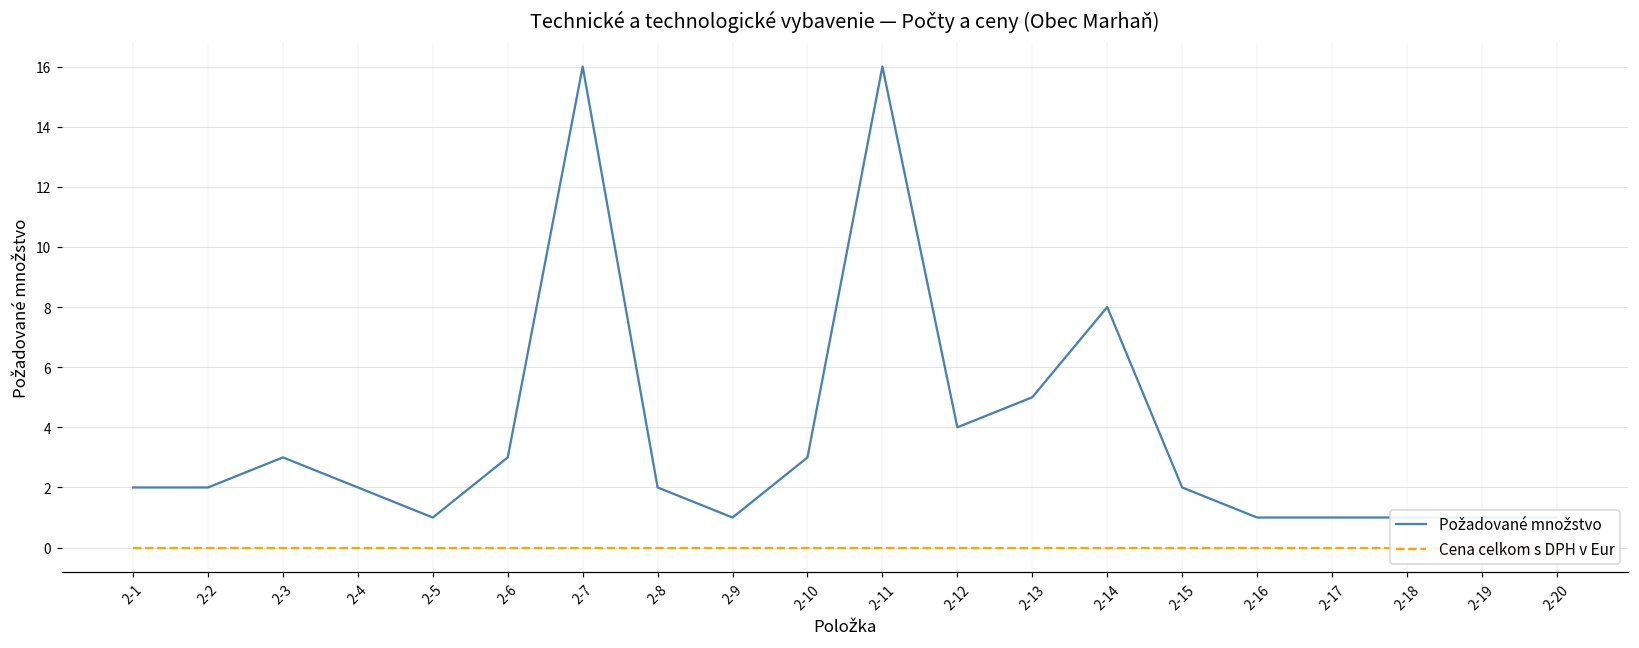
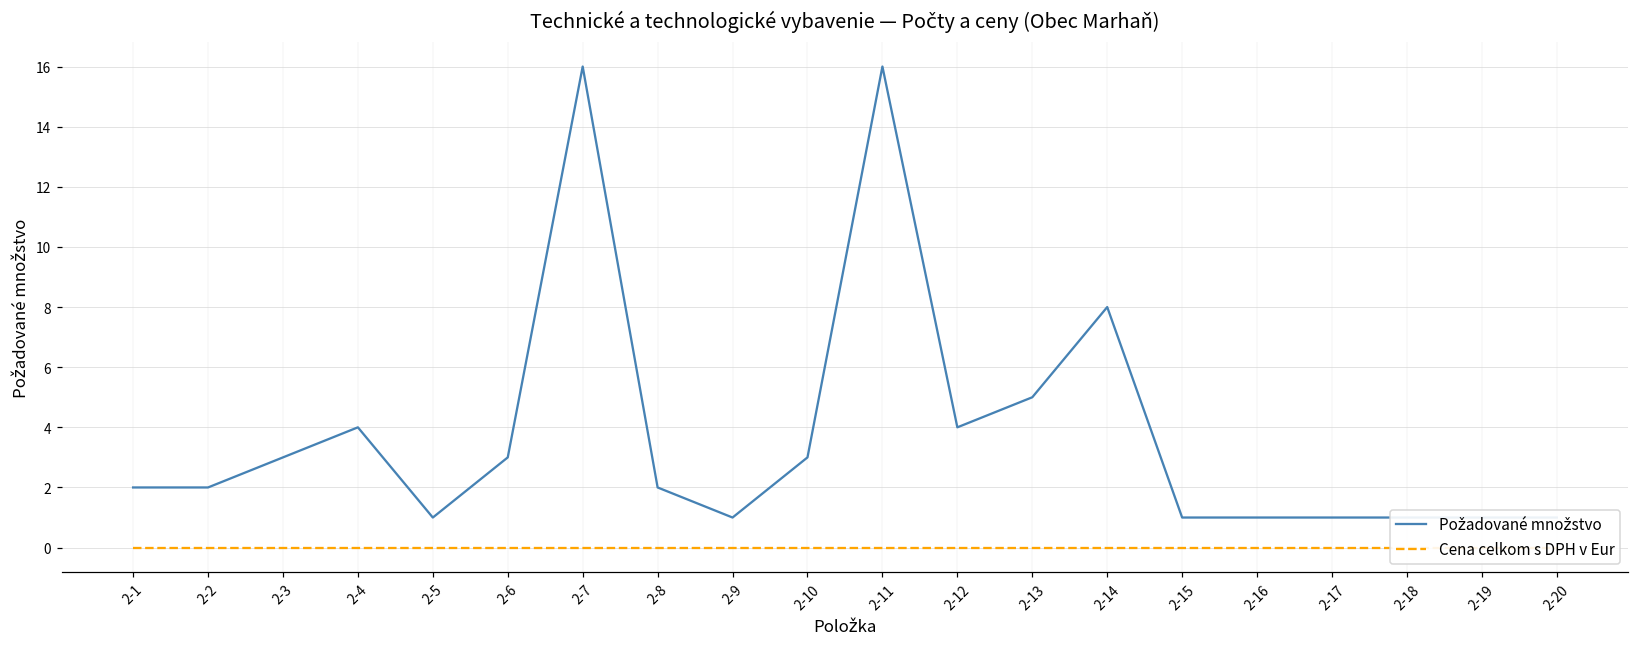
Požadované množstvo, 2-4: 2 -> 4
Požadované množstvo, 2-15: 2 -> 1
